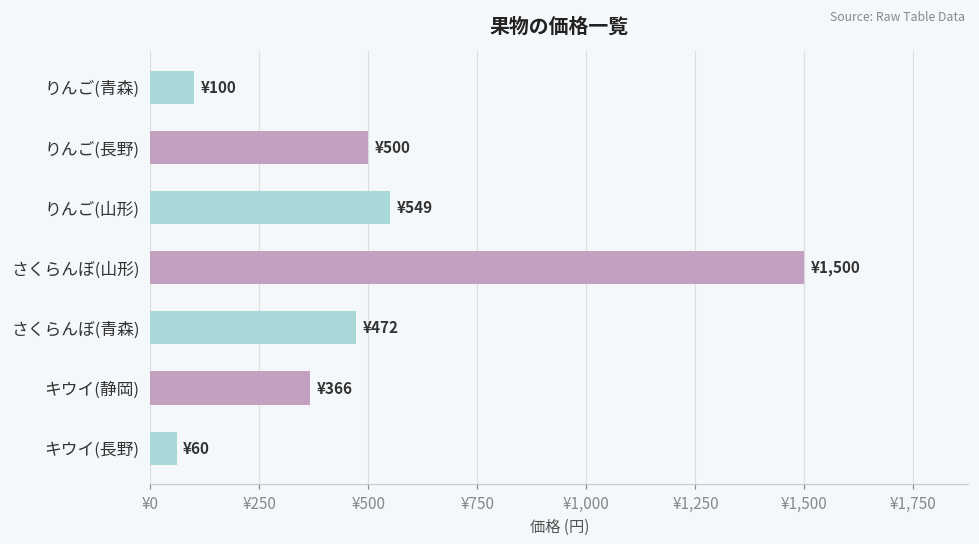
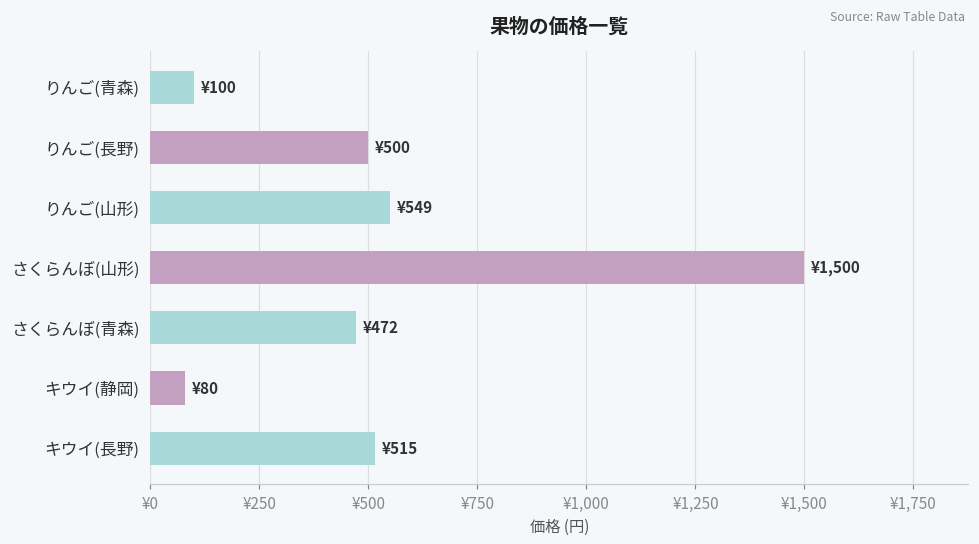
キウイ(静岡): ¥366 -> ¥80
キウイ(長野): ¥60 -> ¥515
